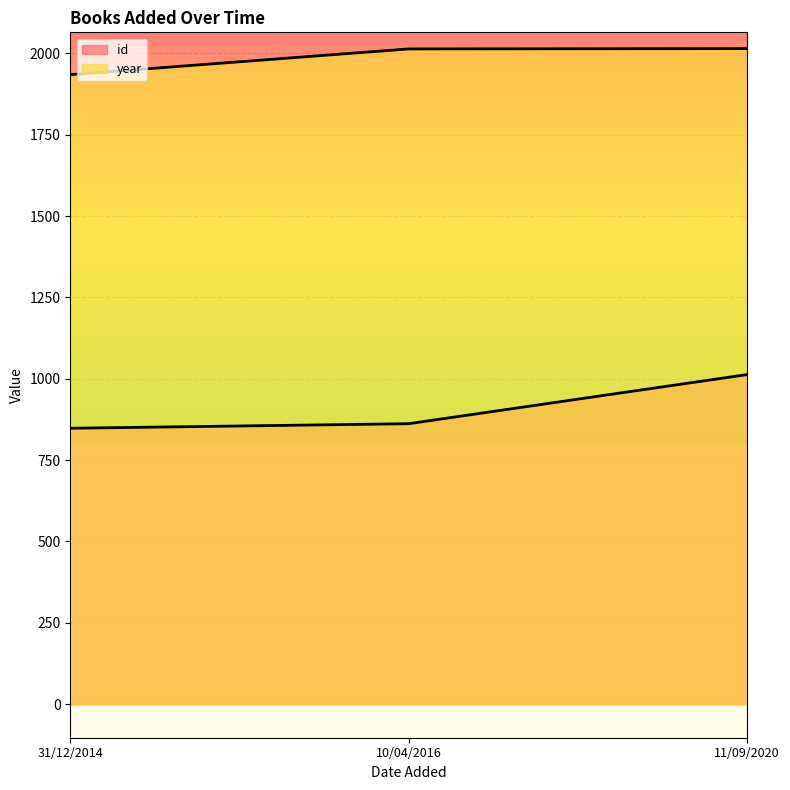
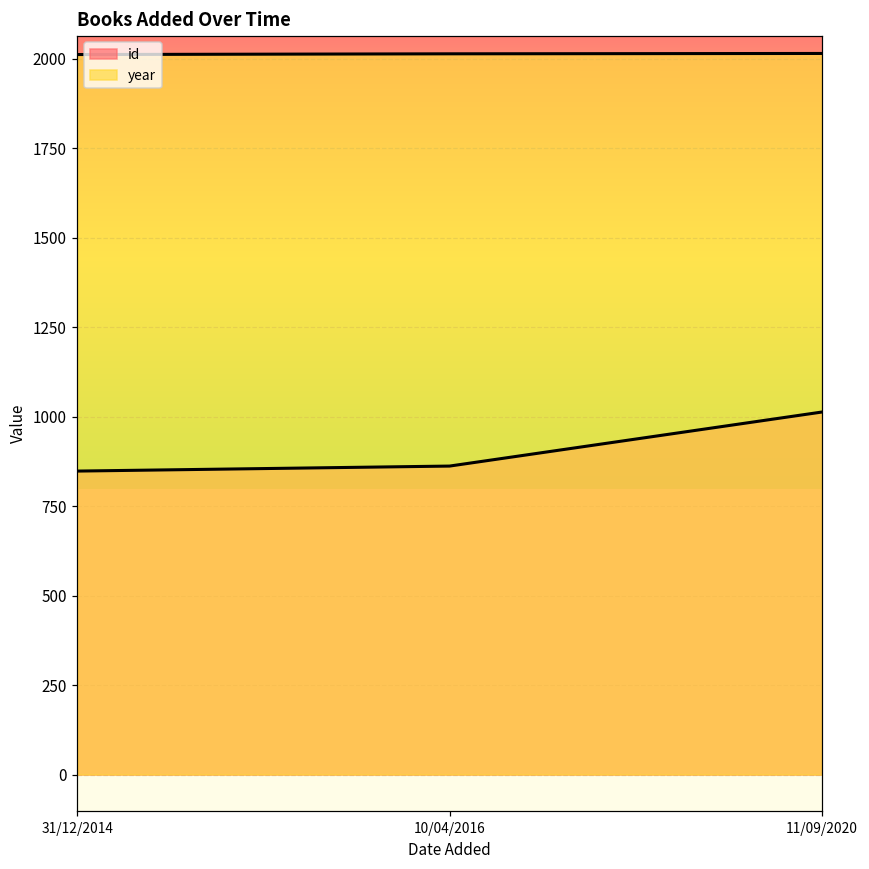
year, 31/12/2014: 1940 -> 2010
